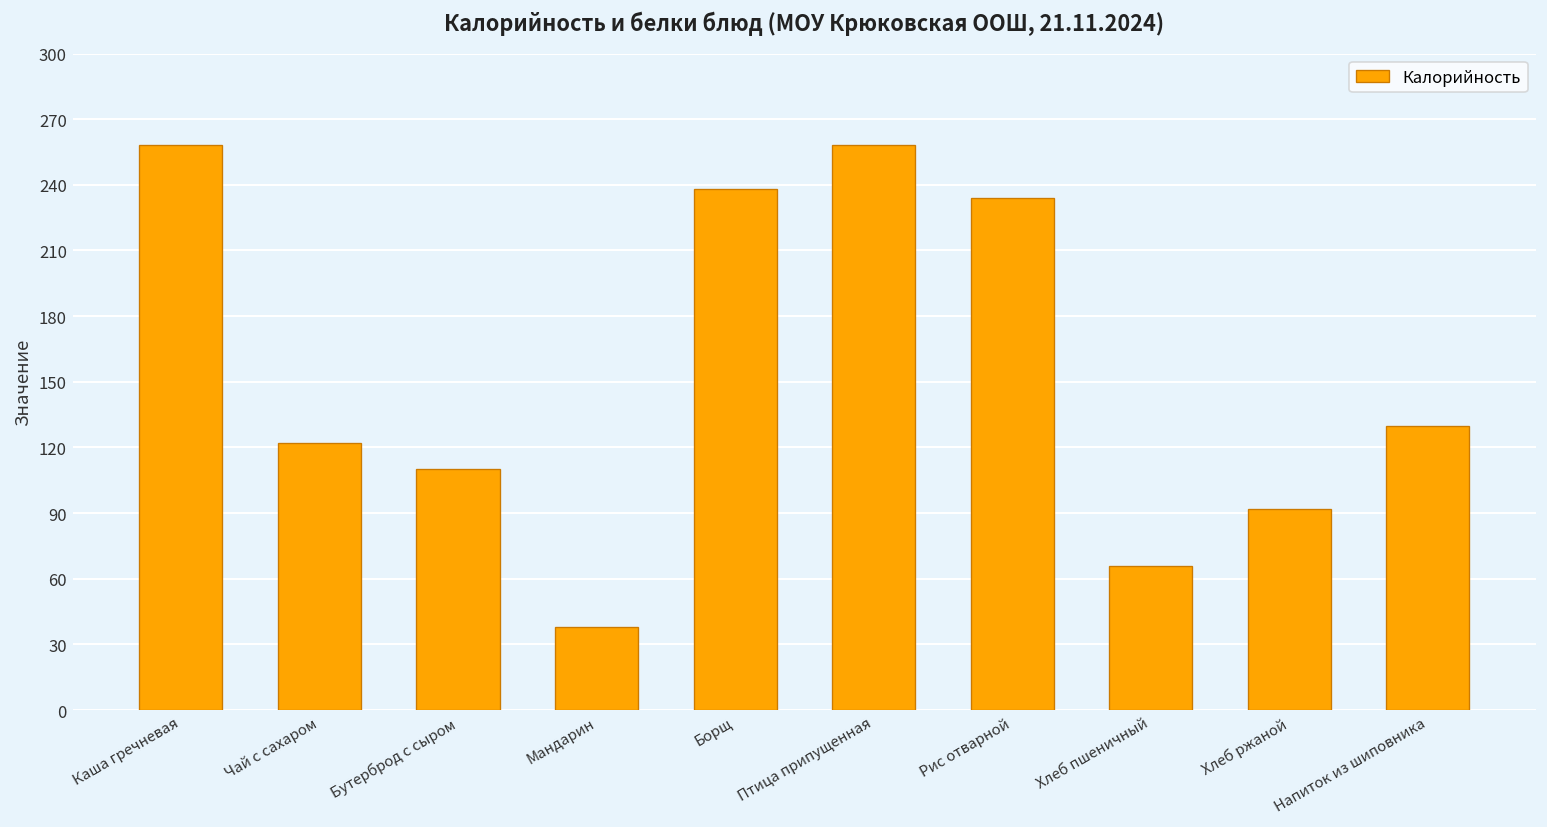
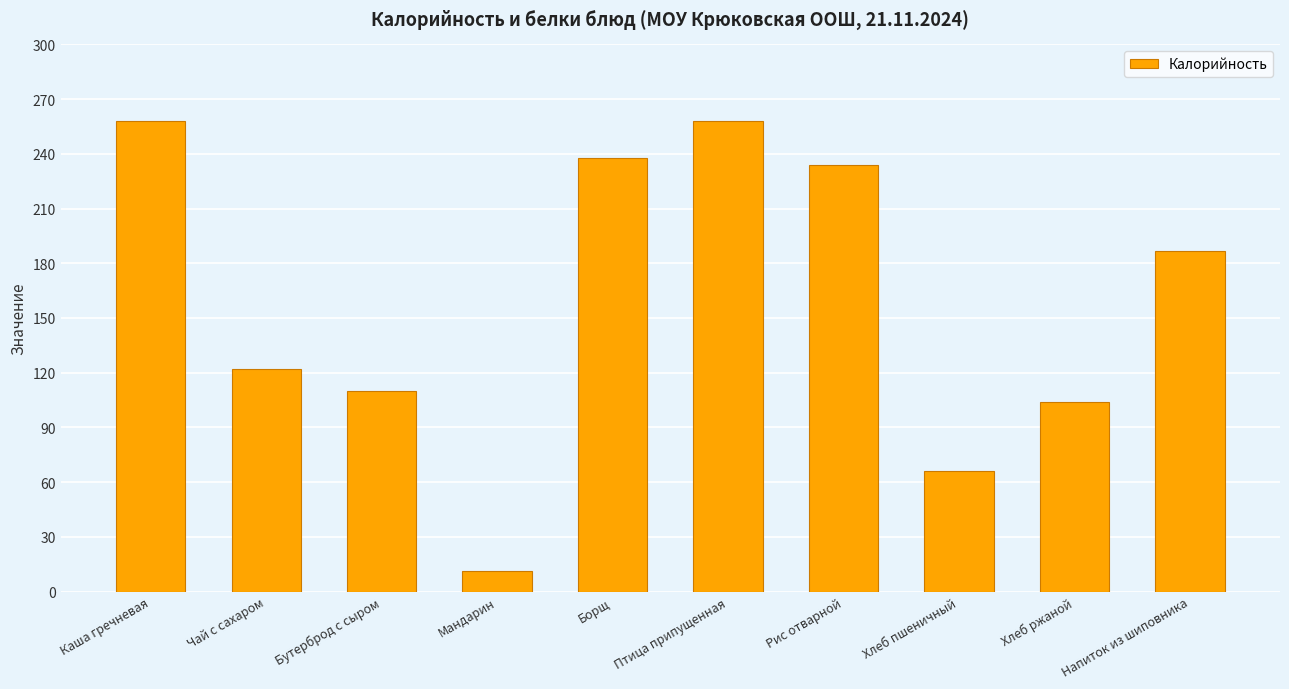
Мандарин: 38 -> 11
Хлеб ржаной: 92 -> 104
Напиток из шиповника: 130 -> 187
